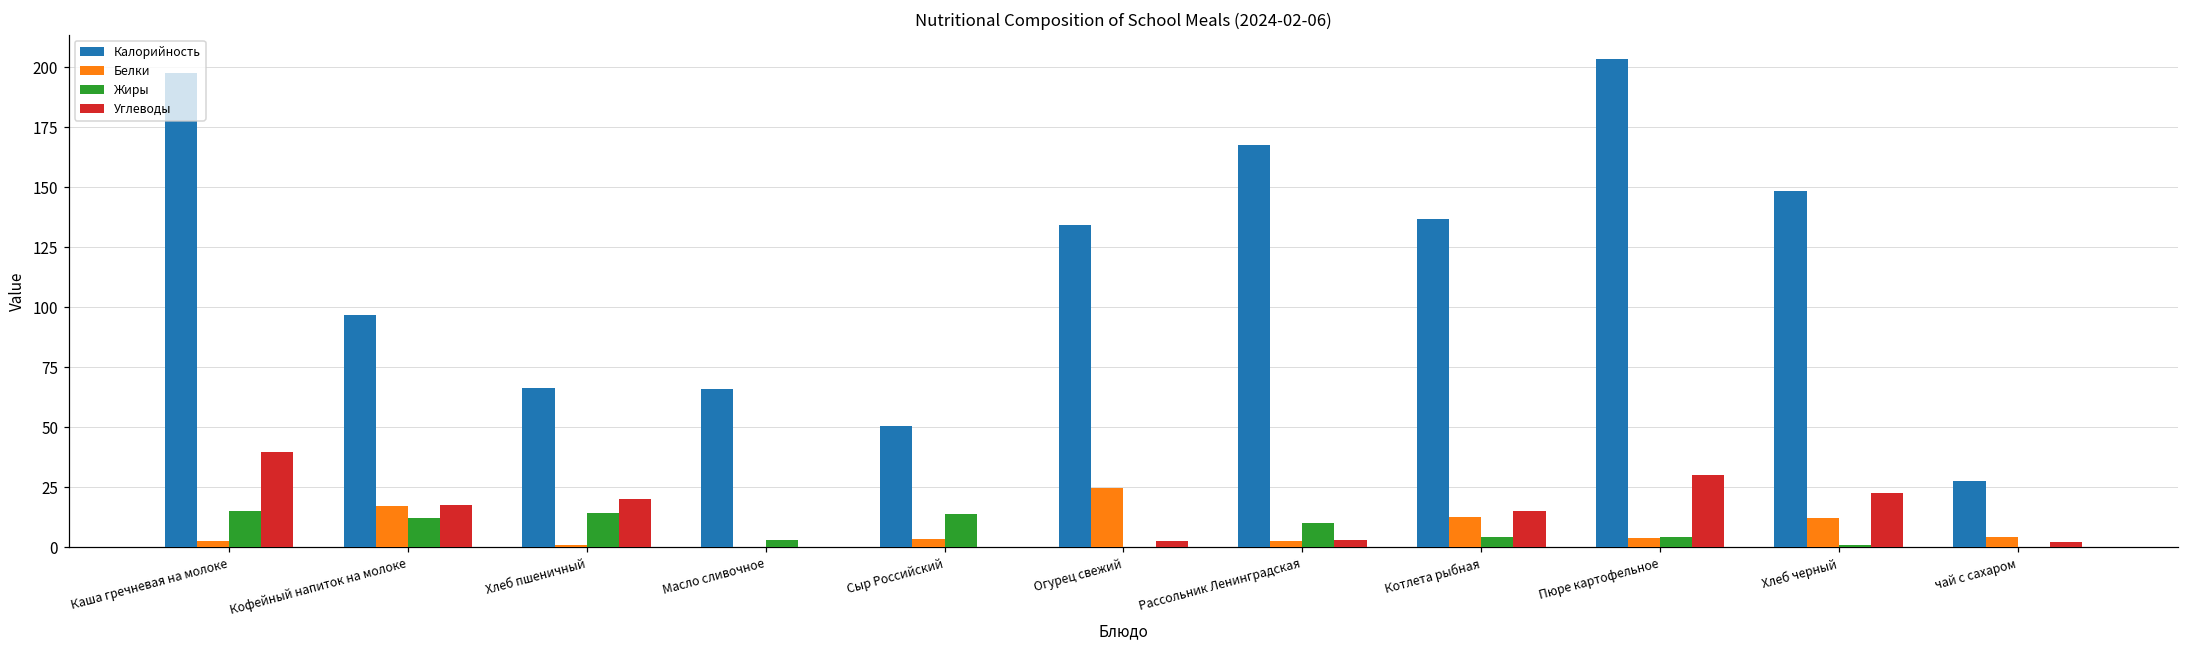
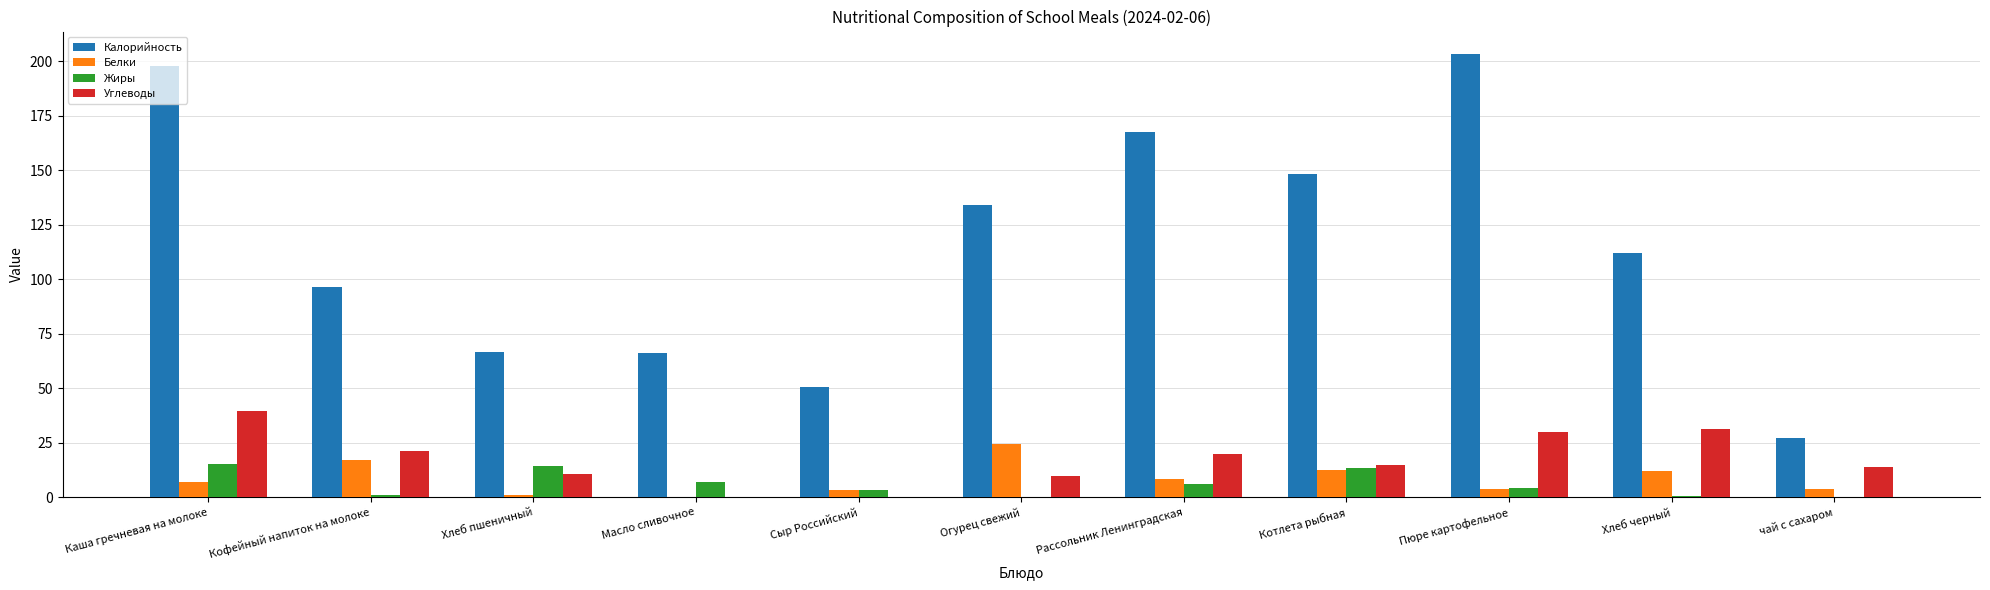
Белки, Каша гречневая на молоке: 3 -> 7
Жиры, Кофейный напиток на молоке: 12 -> 1
Углеводы, Кофейный напиток на молоке: 18 -> 21
Углеводы, Хлеб пшеничный: 20 -> 11
Жиры, Масло сливочное: 3 -> 7
Жиры, Сыр Российский: 14 -> 3
Углеводы, Огурец свежий: 3 -> 10
Белки, Рассольник Ленинградская: 3 -> 8
Жиры, Рассольник Ленинградская: 10 -> 6
Углеводы, Рассольник Ленинградская: 3 -> 20
Калорийность, Котлета рыбная: 137 -> 148
Жиры, Котлета рыбная: 4 -> 13
Калорийность, Хлеб черный: 148 -> 112
Углеводы, Хлеб черный: 22 -> 31
Углеводы, чай с сахаром: 2 -> 14
